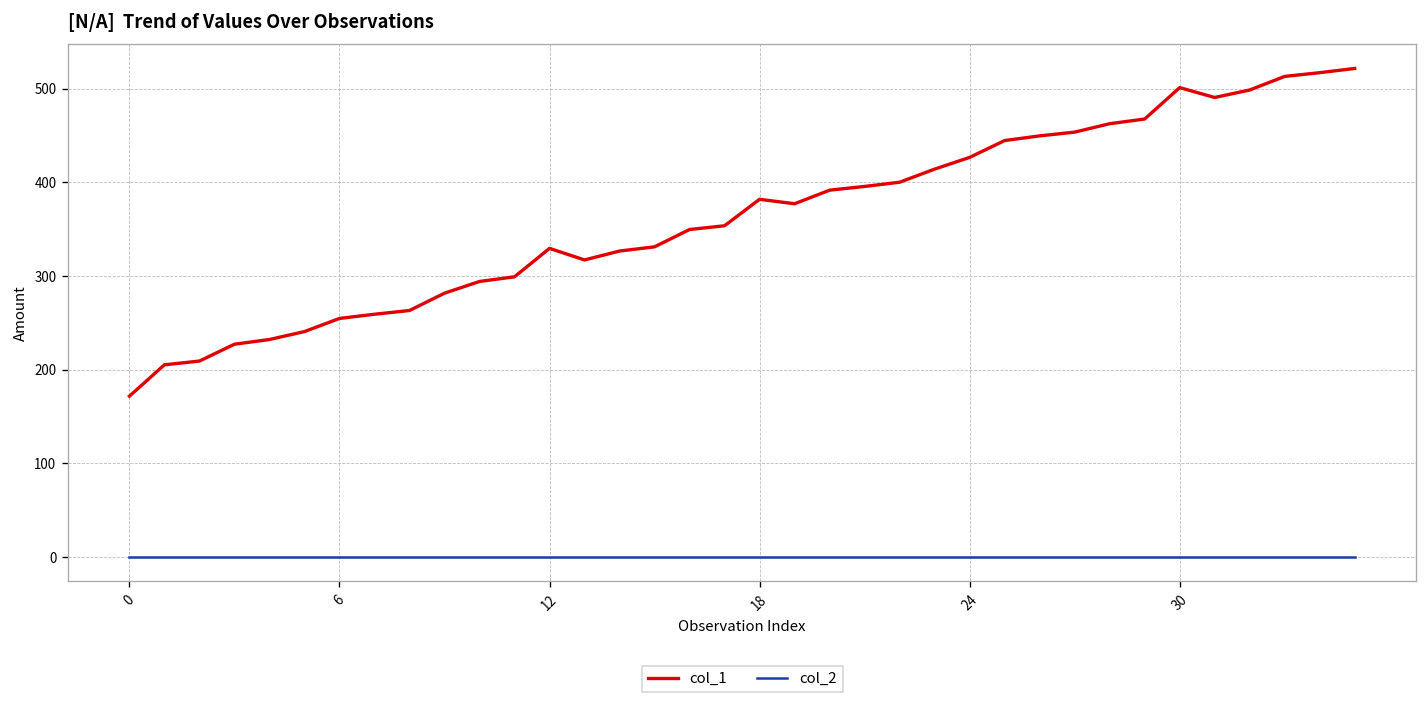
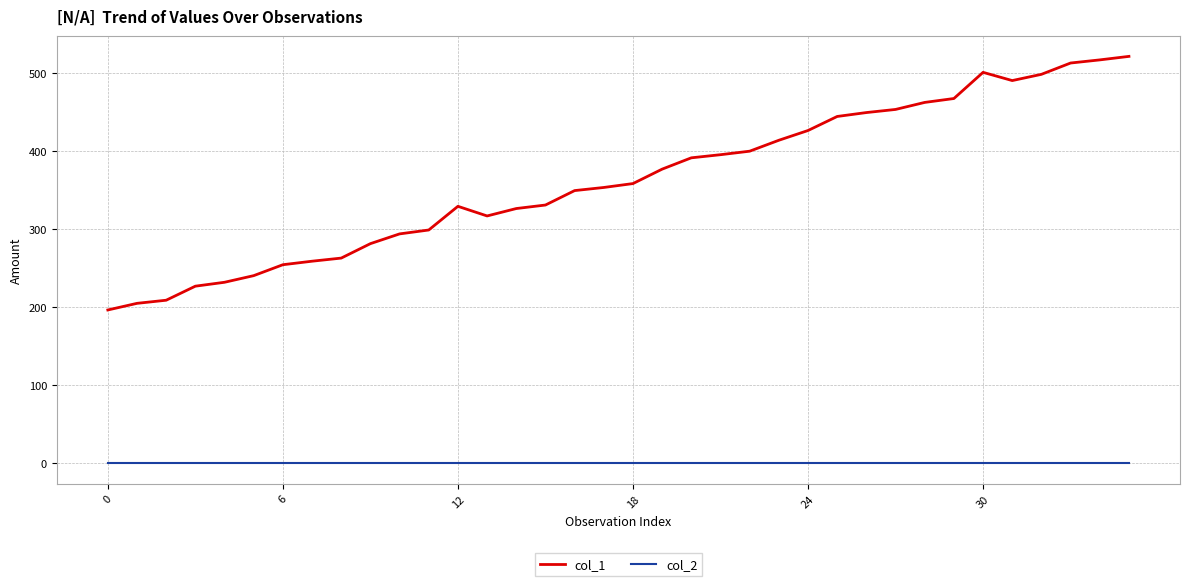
col_1, 0: 170 -> 200
col_1, 18: 380 -> 360
